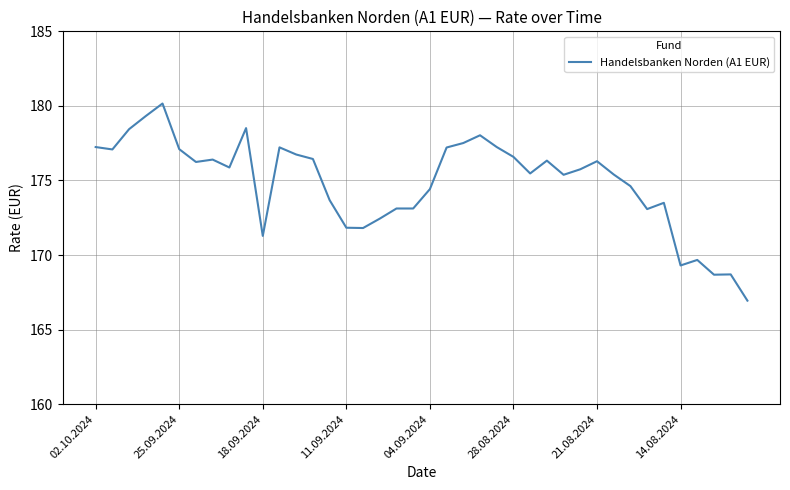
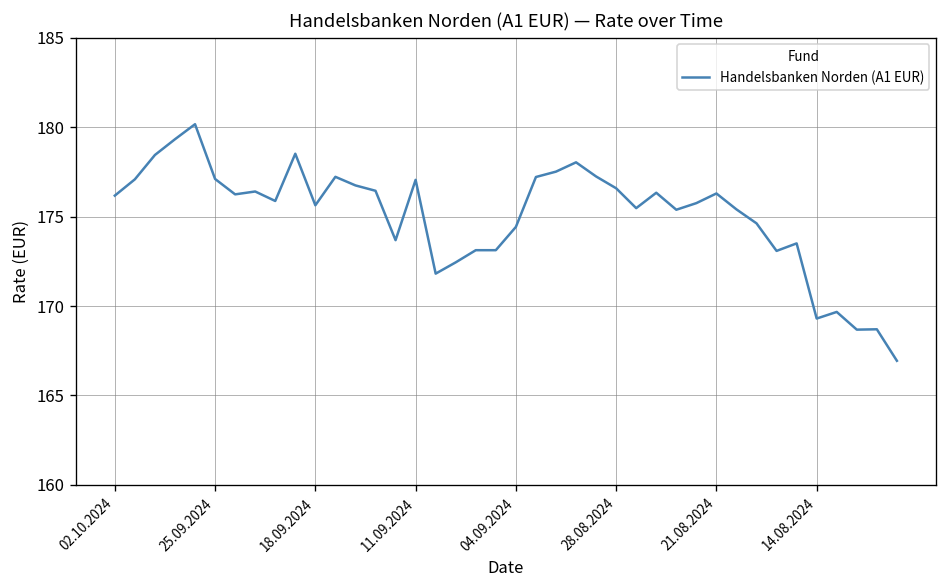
02.10.2024: 177.2 -> 176.2
18.09.2024: 171.3 -> 175.6
11.09.2024: 171.8 -> 177.1
